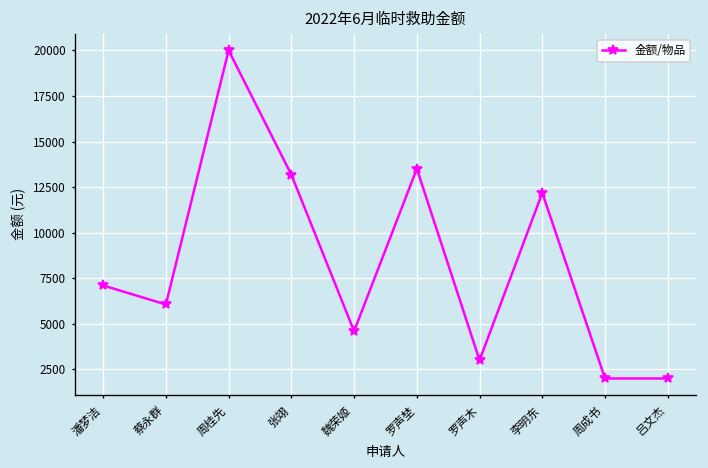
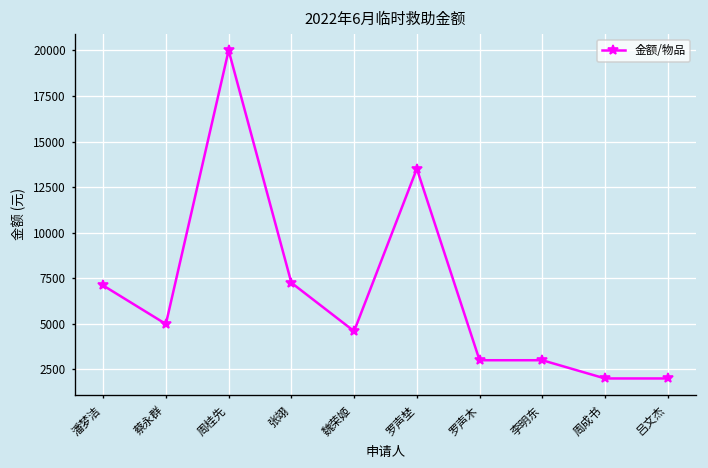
蔡永群: 6100 -> 5000
张翊: 13200 -> 7300
李明东: 12200 -> 3000
